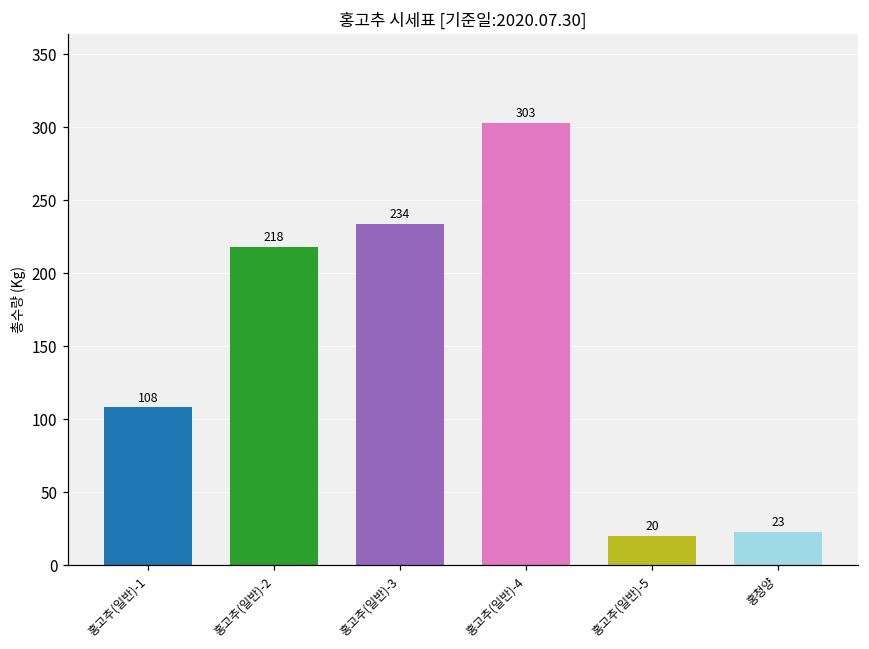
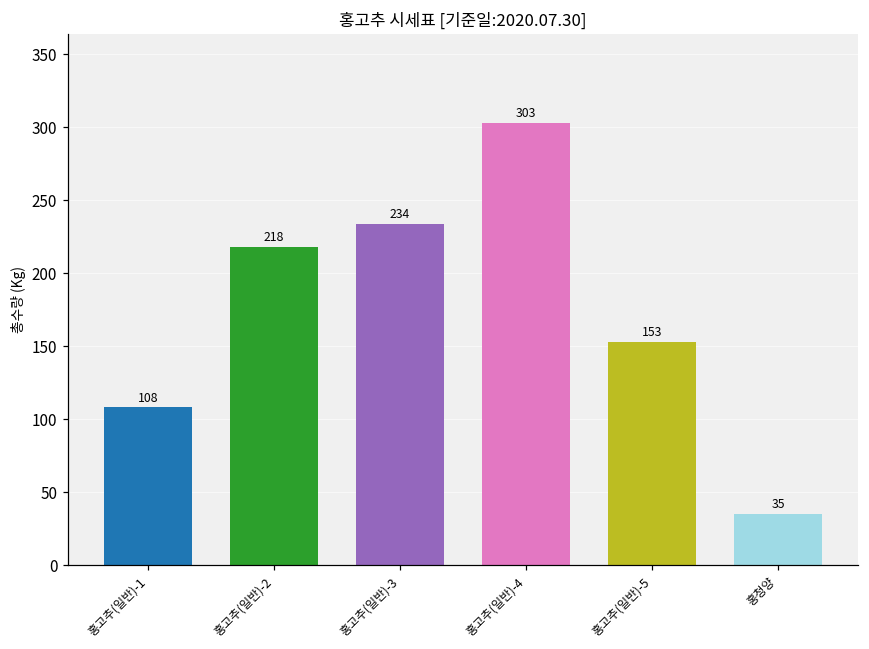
홍고추(일반)-5: 20 -> 153
홍청양: 23 -> 35
